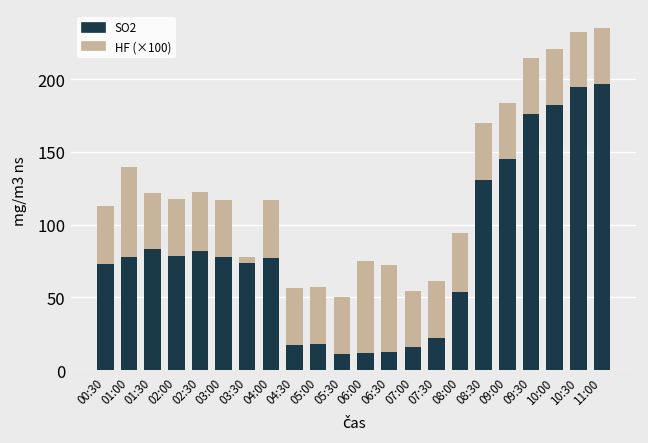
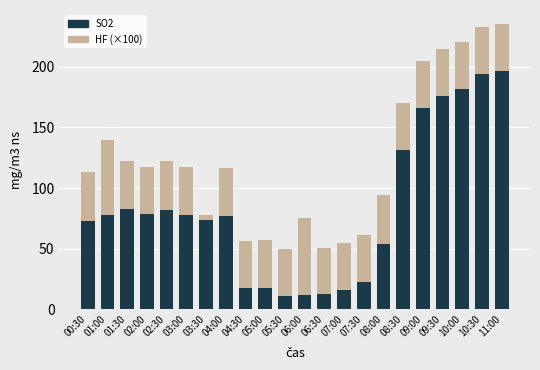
HF (×100), 06:30: 60 -> 39
SO2, 09:00: 145 -> 166
